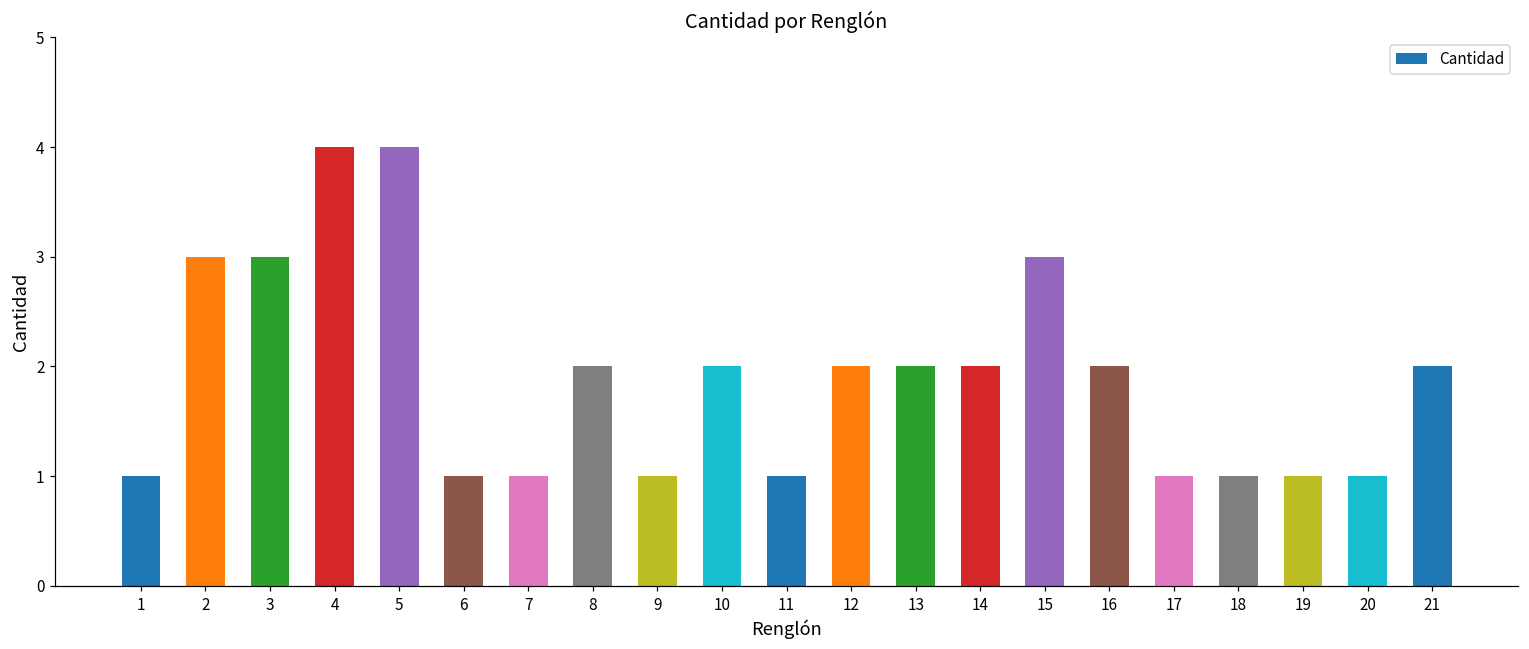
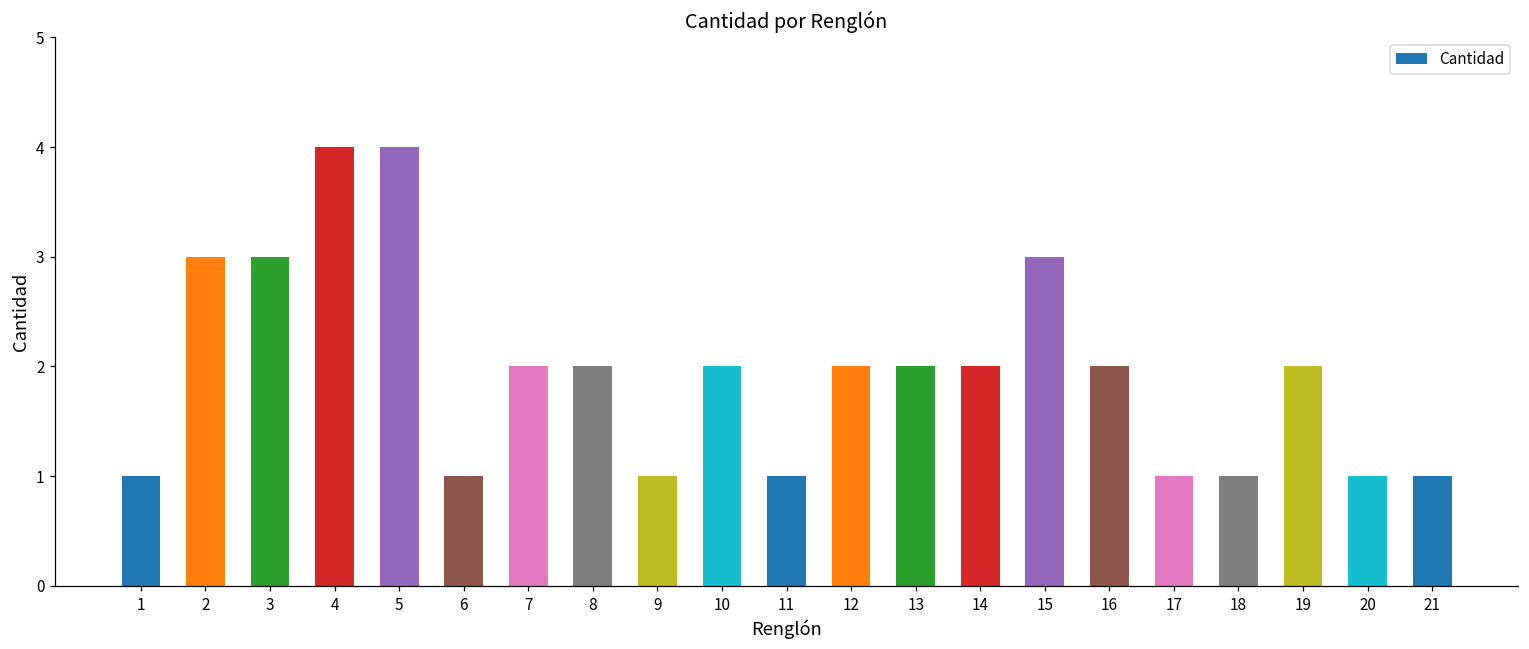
7: 1 -> 2
19: 1 -> 2
21: 2 -> 1
